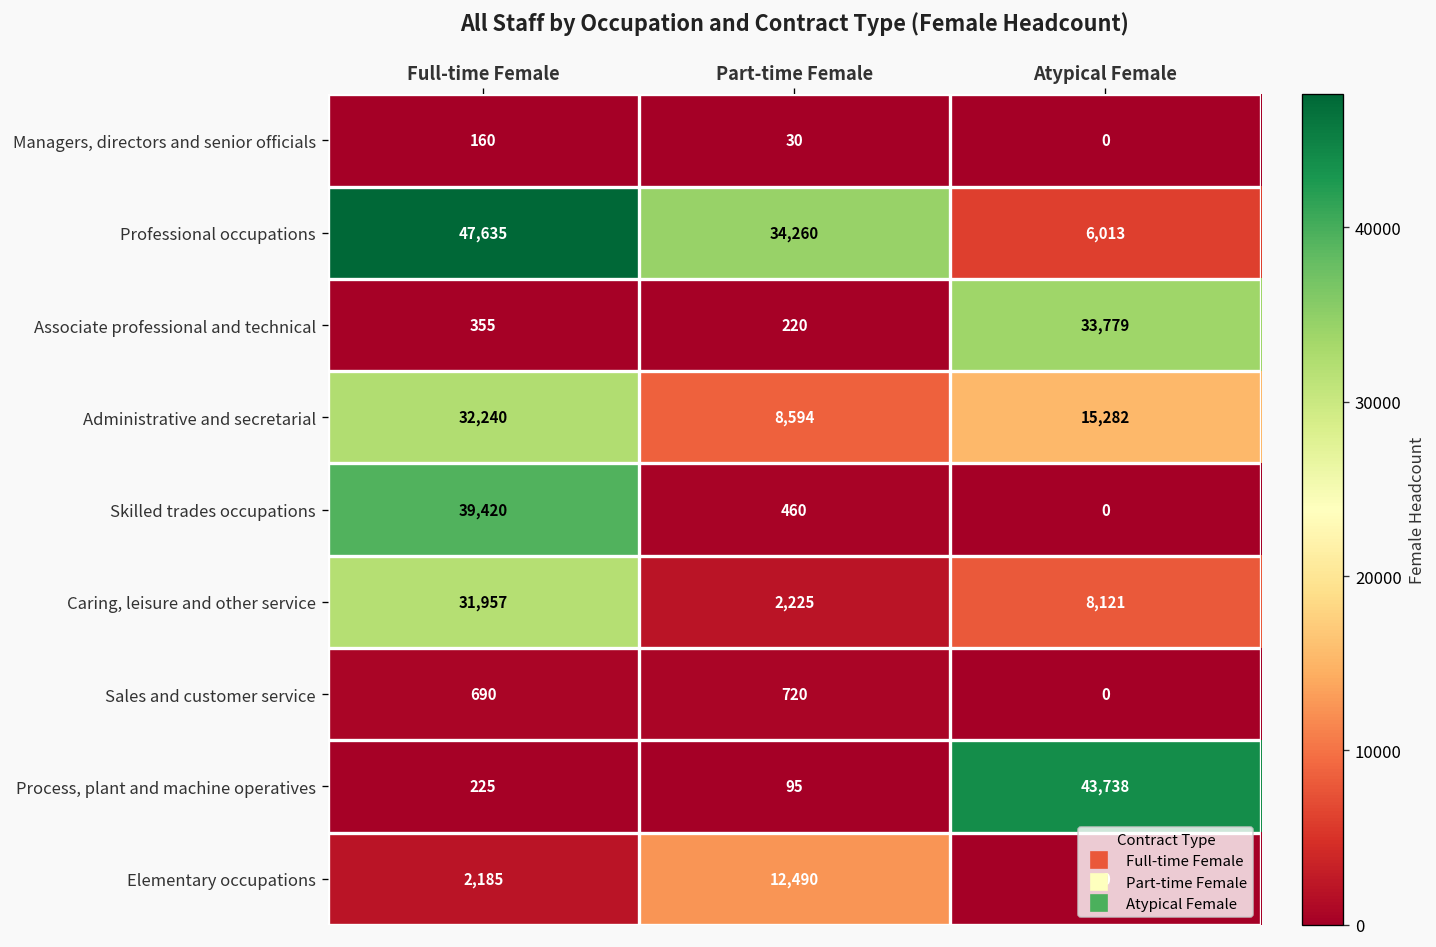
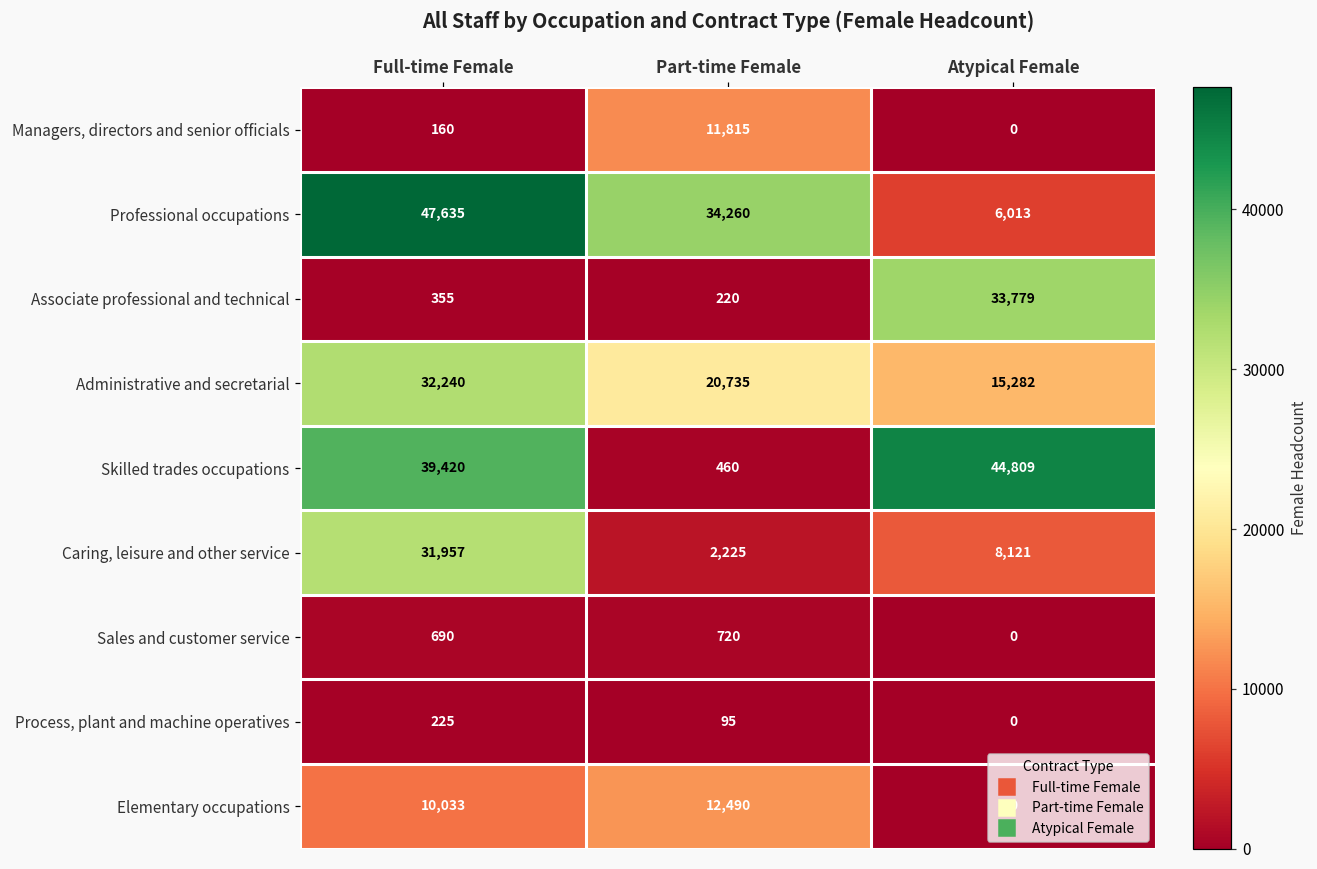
Managers, directors and senior officials, Part-time Female: 30 -> 11,815
Administrative and secretarial, Part-time Female: 8,594 -> 20,735
Skilled trades occupations, Atypical Female: 0 -> 44,809
Process, plant and machine operatives, Atypical Female: 43,738 -> 0
Elementary occupations, Full-time Female: 2,185 -> 10,033
